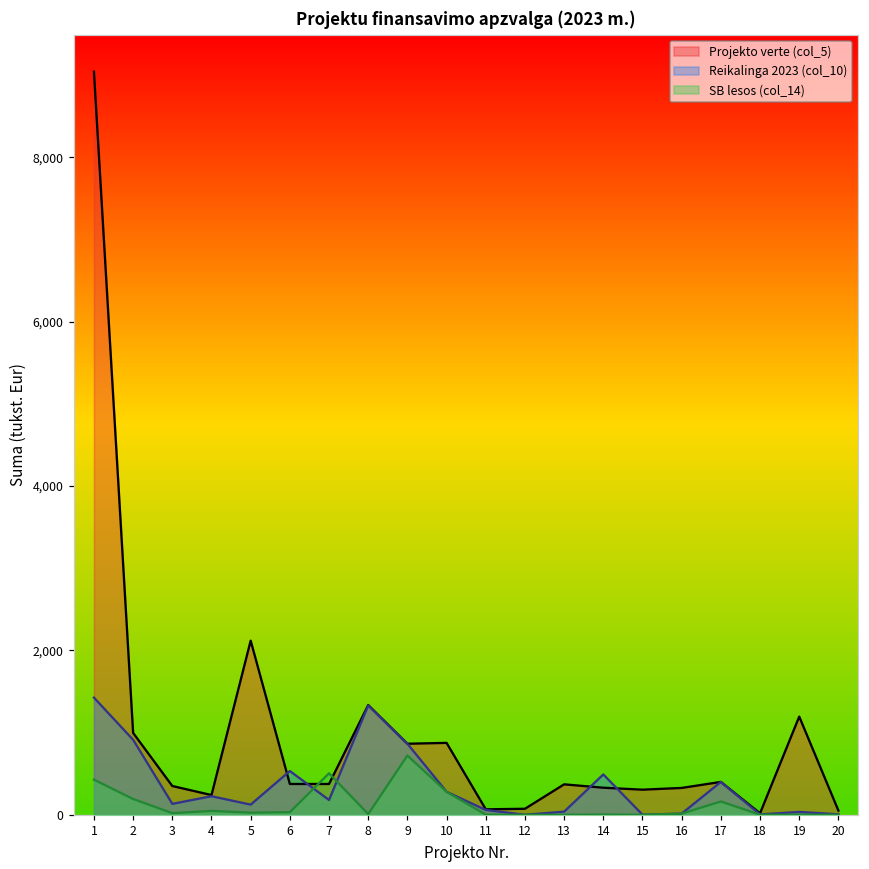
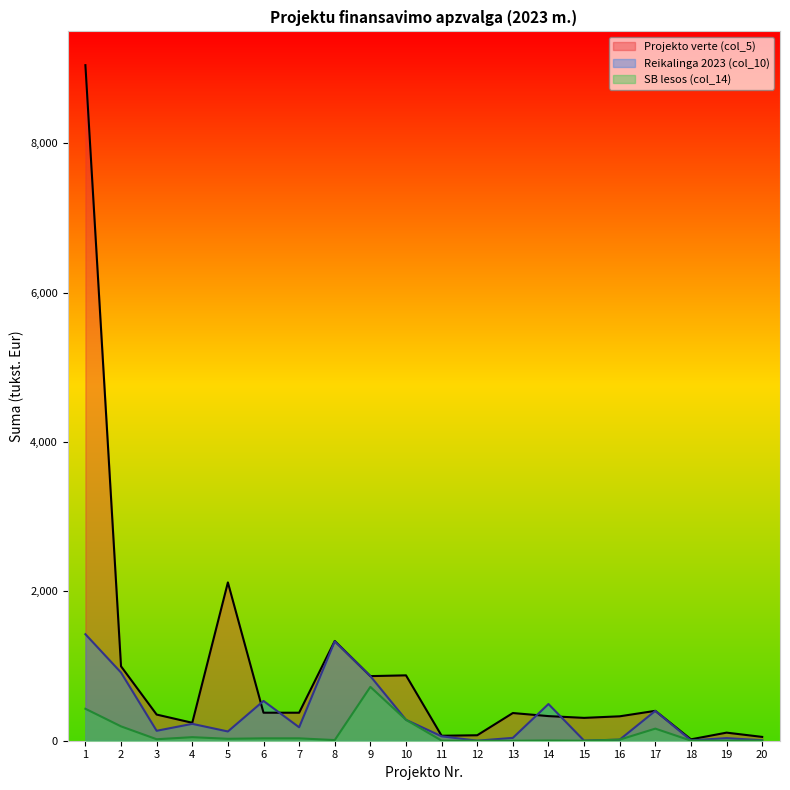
SB lesos (col_14), 7: 500 -> 0
Projekto verte (col_5), 19: 1,200 -> 100
